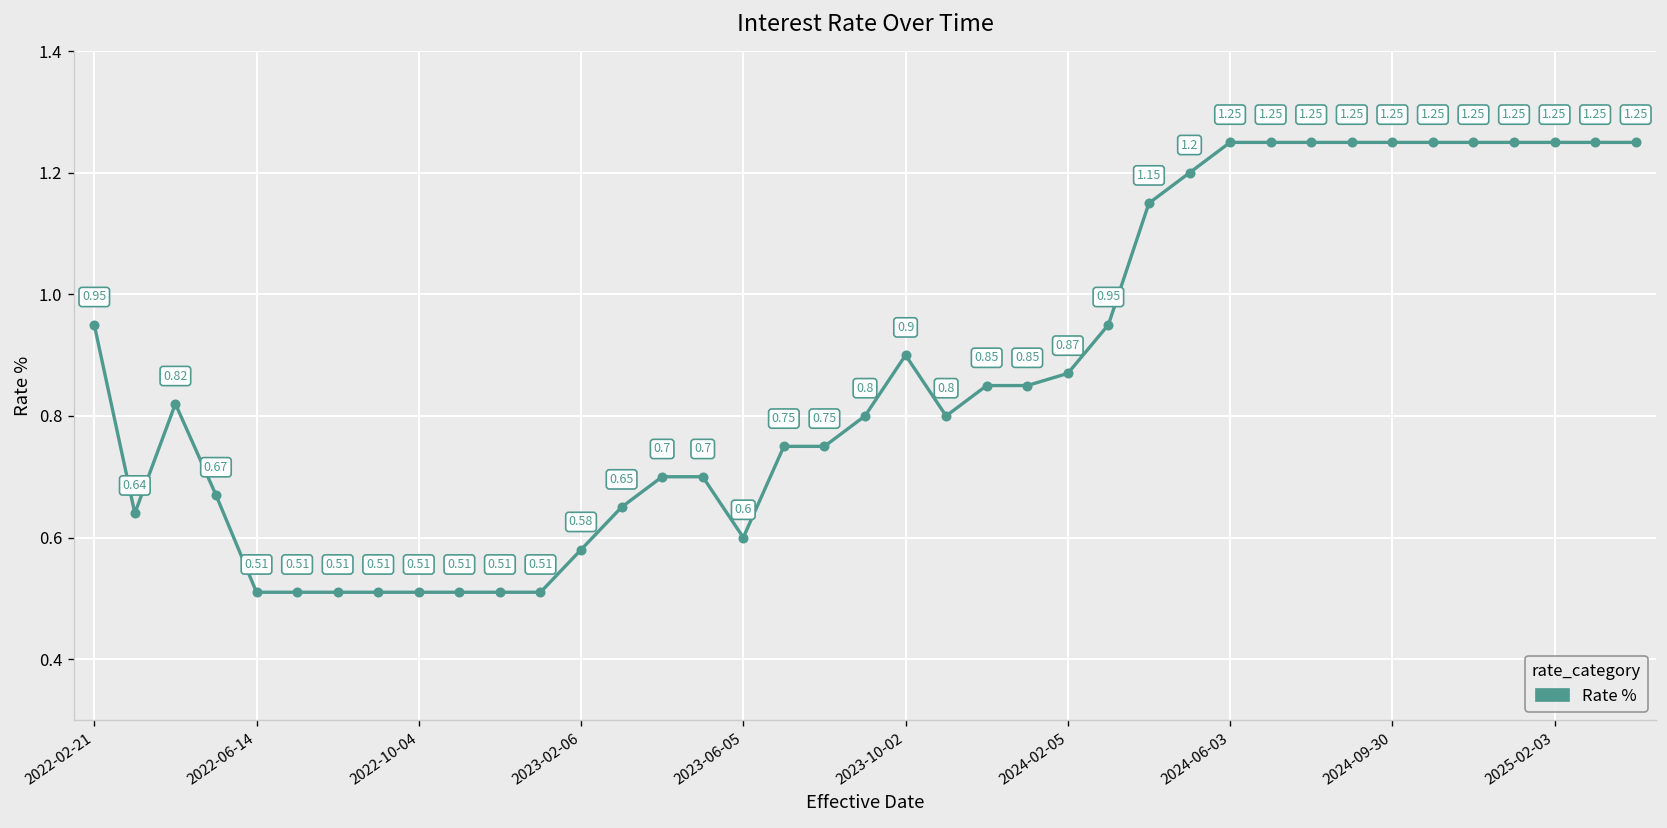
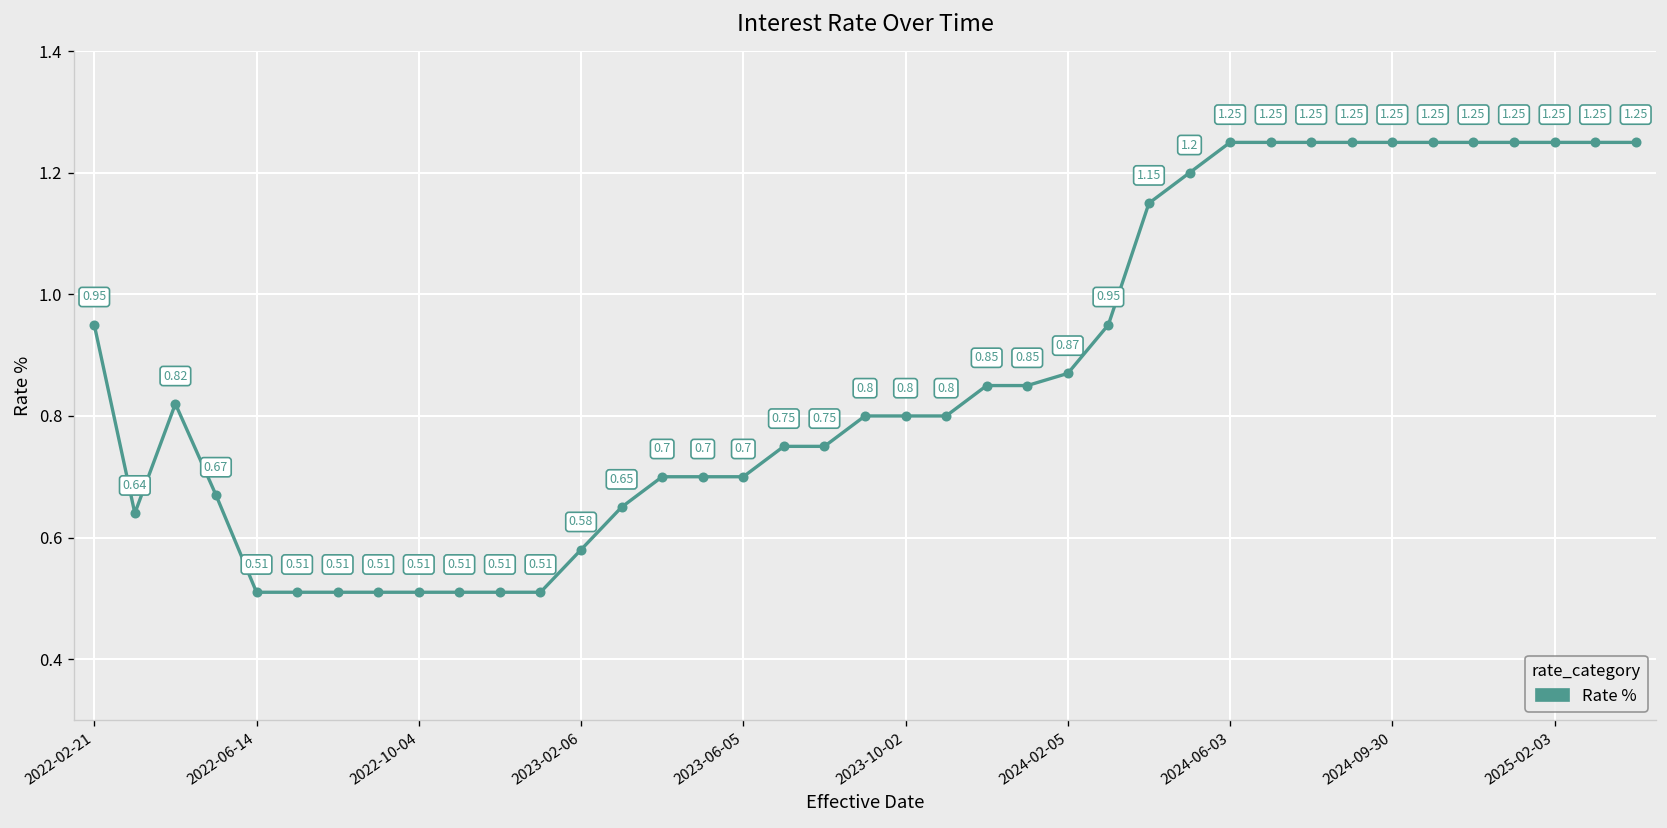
2023-06-05: 0.6 -> 0.7
2023-10-02: 0.9 -> 0.8
